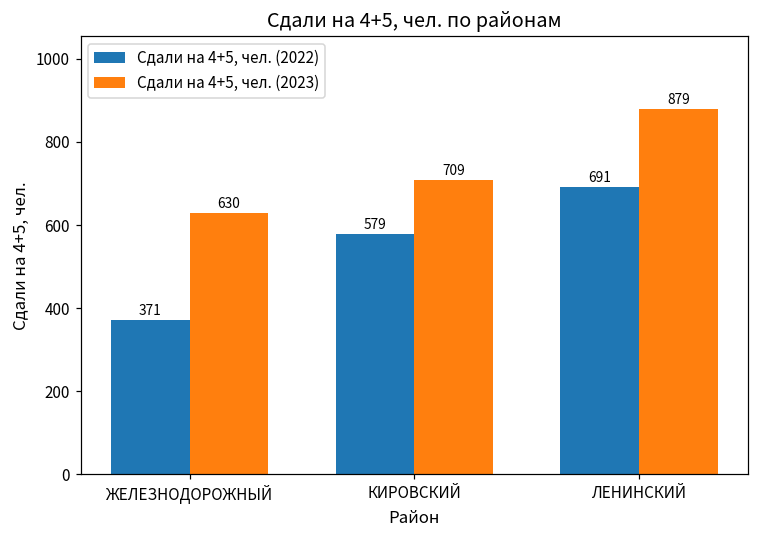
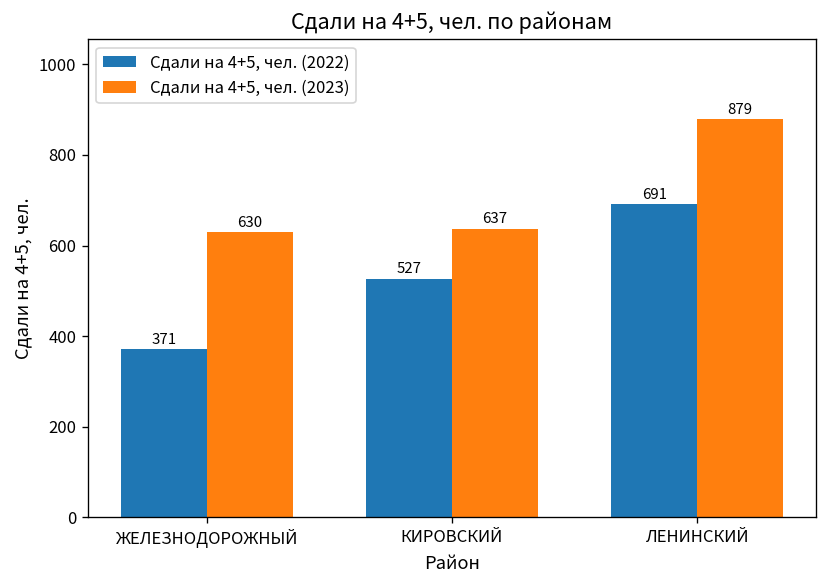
Сдали на 4+5, чел. (2022), КИРОВСКИЙ: 579 -> 527
Сдали на 4+5, чел. (2023), КИРОВСКИЙ: 709 -> 637
